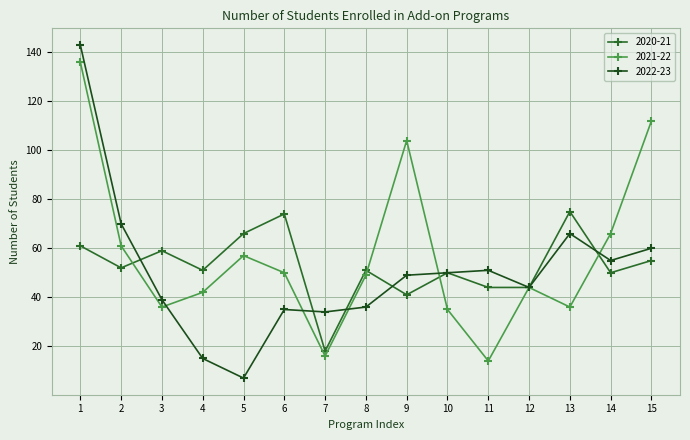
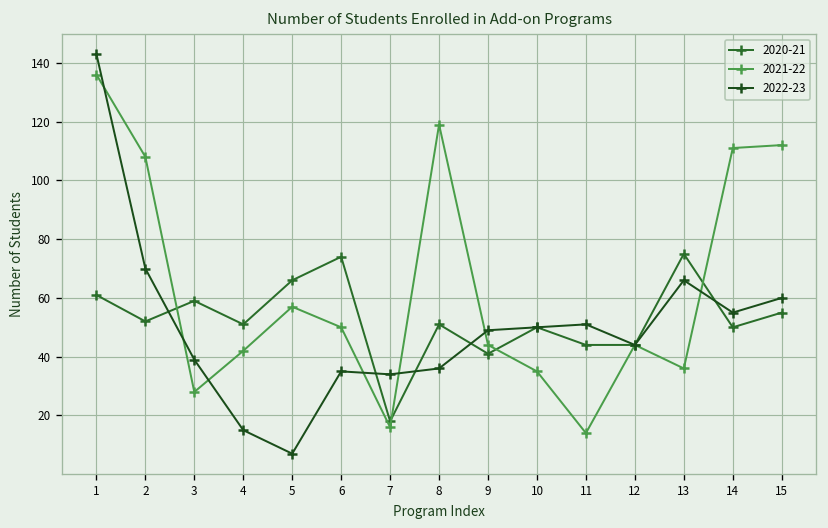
2021-22, 2: 61 -> 108
2021-22, 3: 36 -> 28
2021-22, 8: 49 -> 119
2021-22, 9: 104 -> 44
2021-22, 14: 66 -> 111
